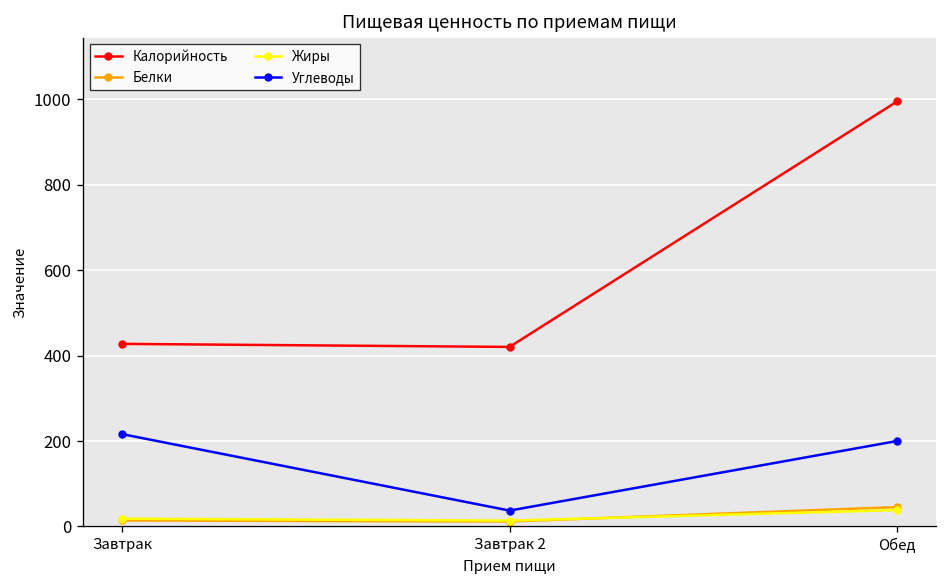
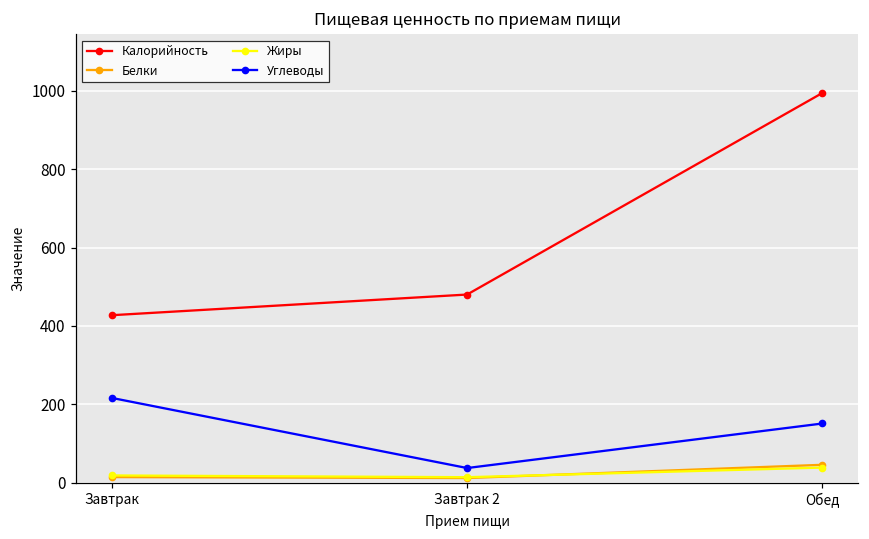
Калорийность, Завтрак 2: 420 -> 480
Углеводы, Обед: 200 -> 150
